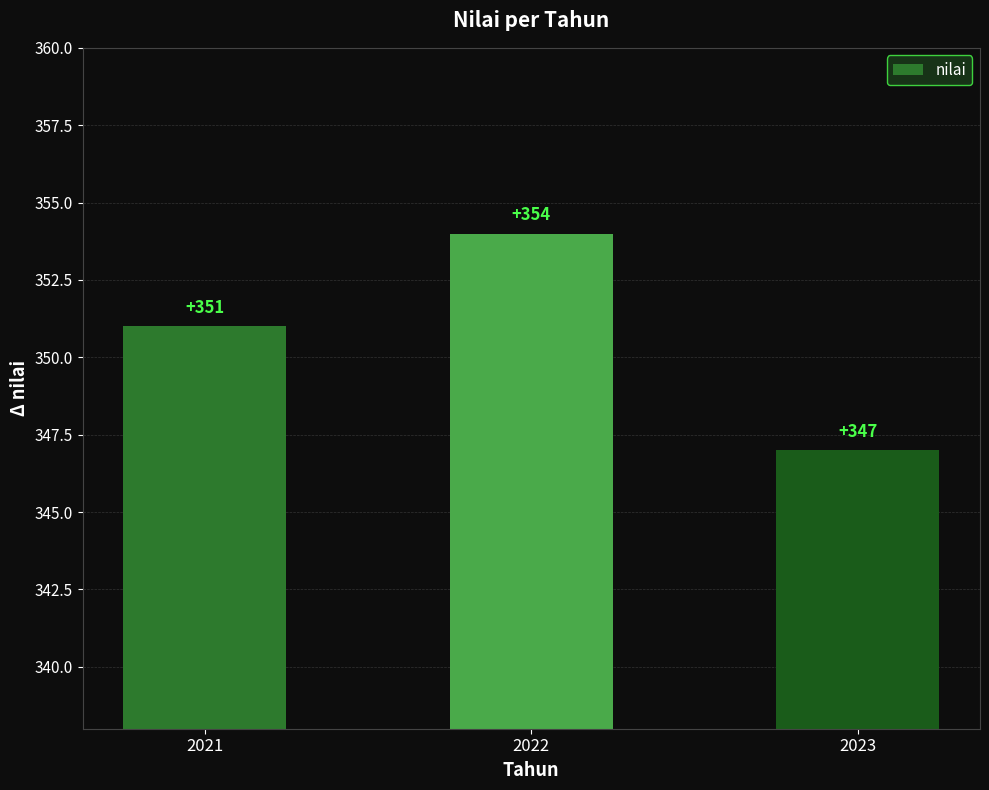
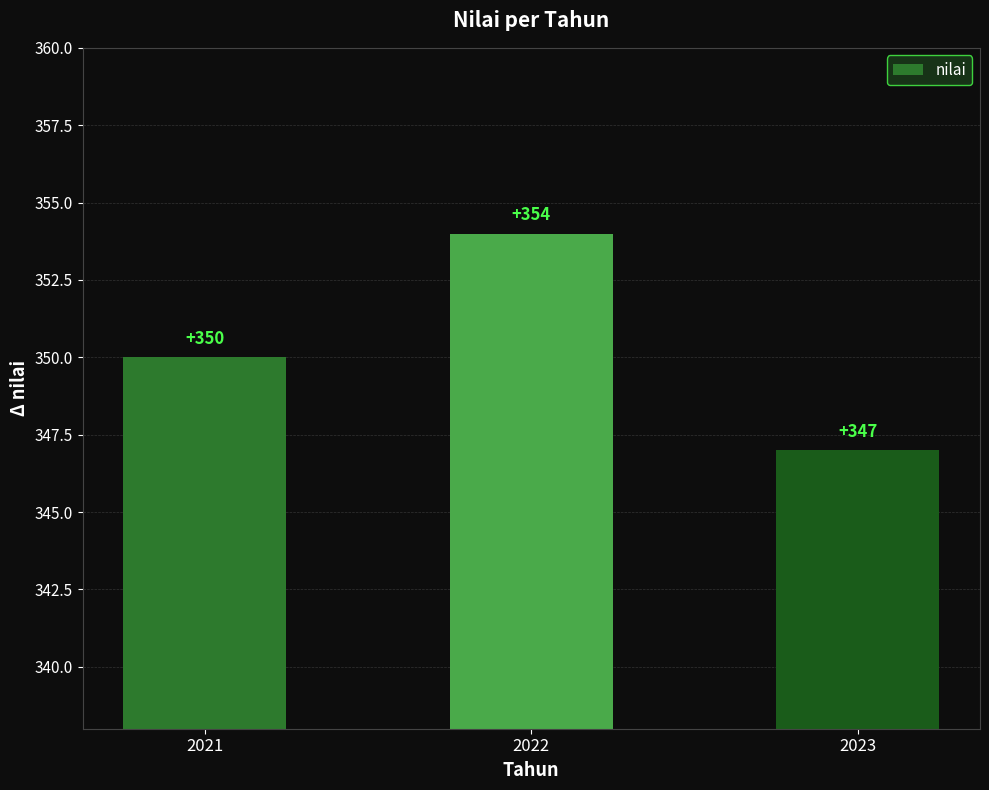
2021: +351 -> +350
